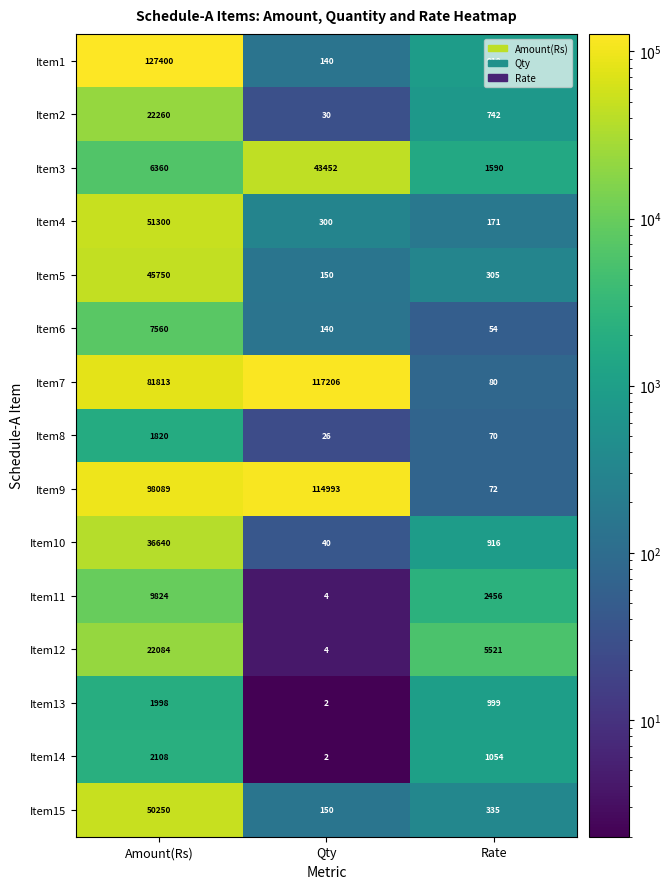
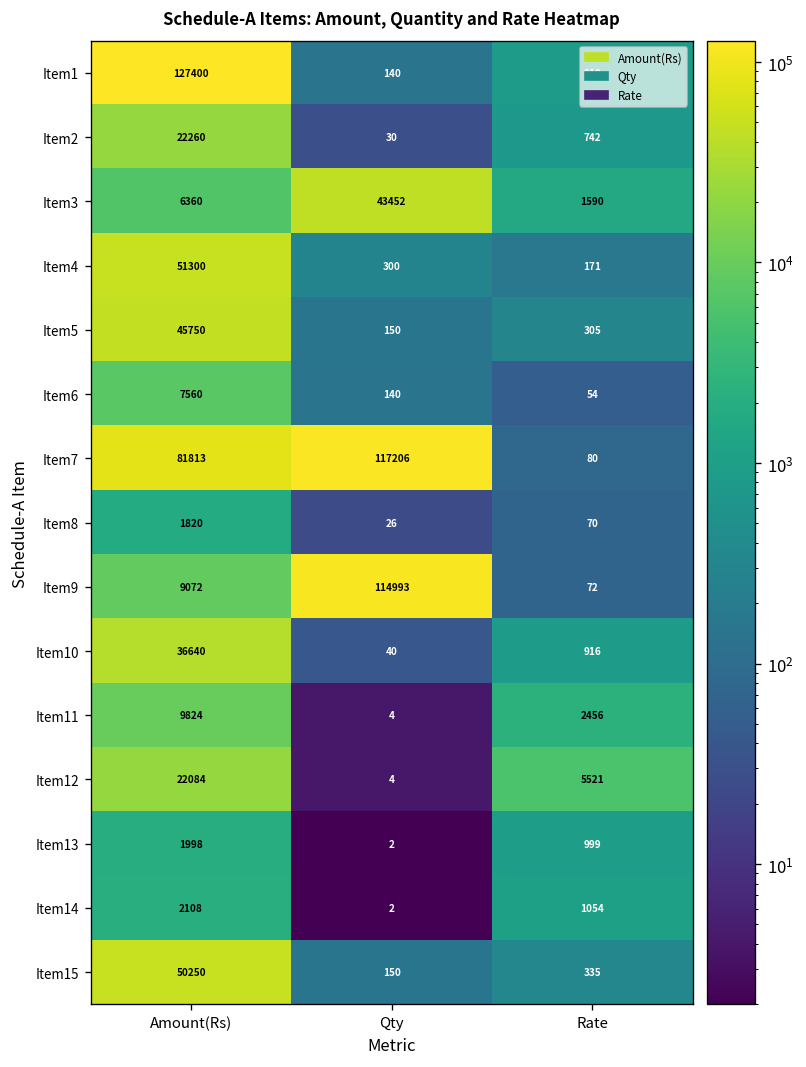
Item9, Amount(Rs): 98089 -> 9072
